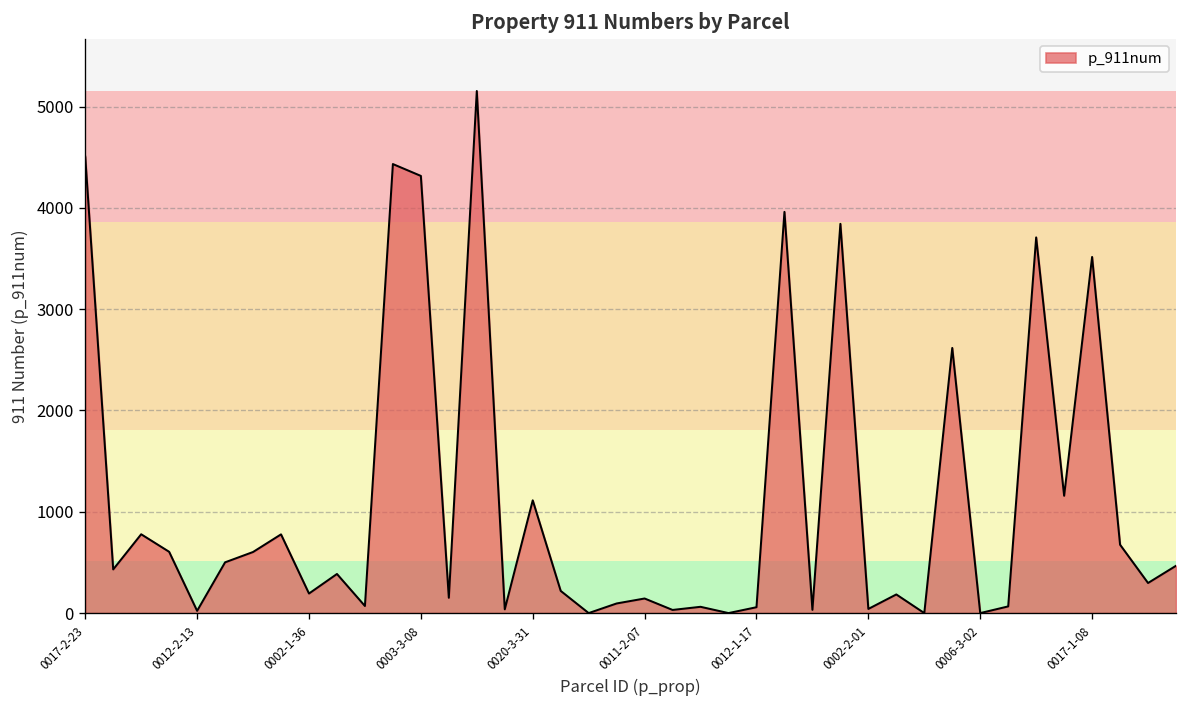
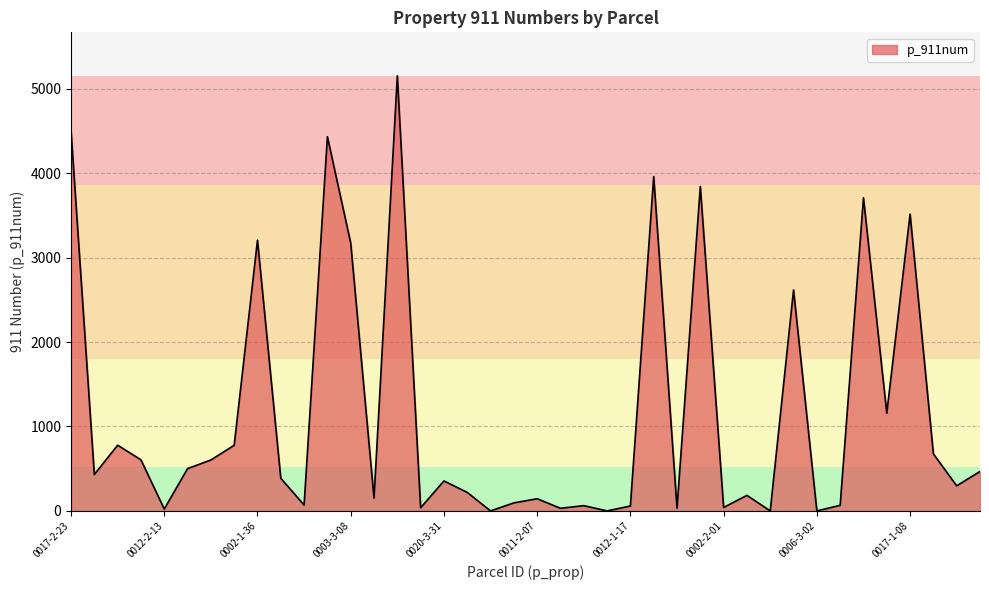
0002-1-36: 200 -> 3200
0003-3-08: 4300 -> 3200
0020-3-31: 1100 -> 400
